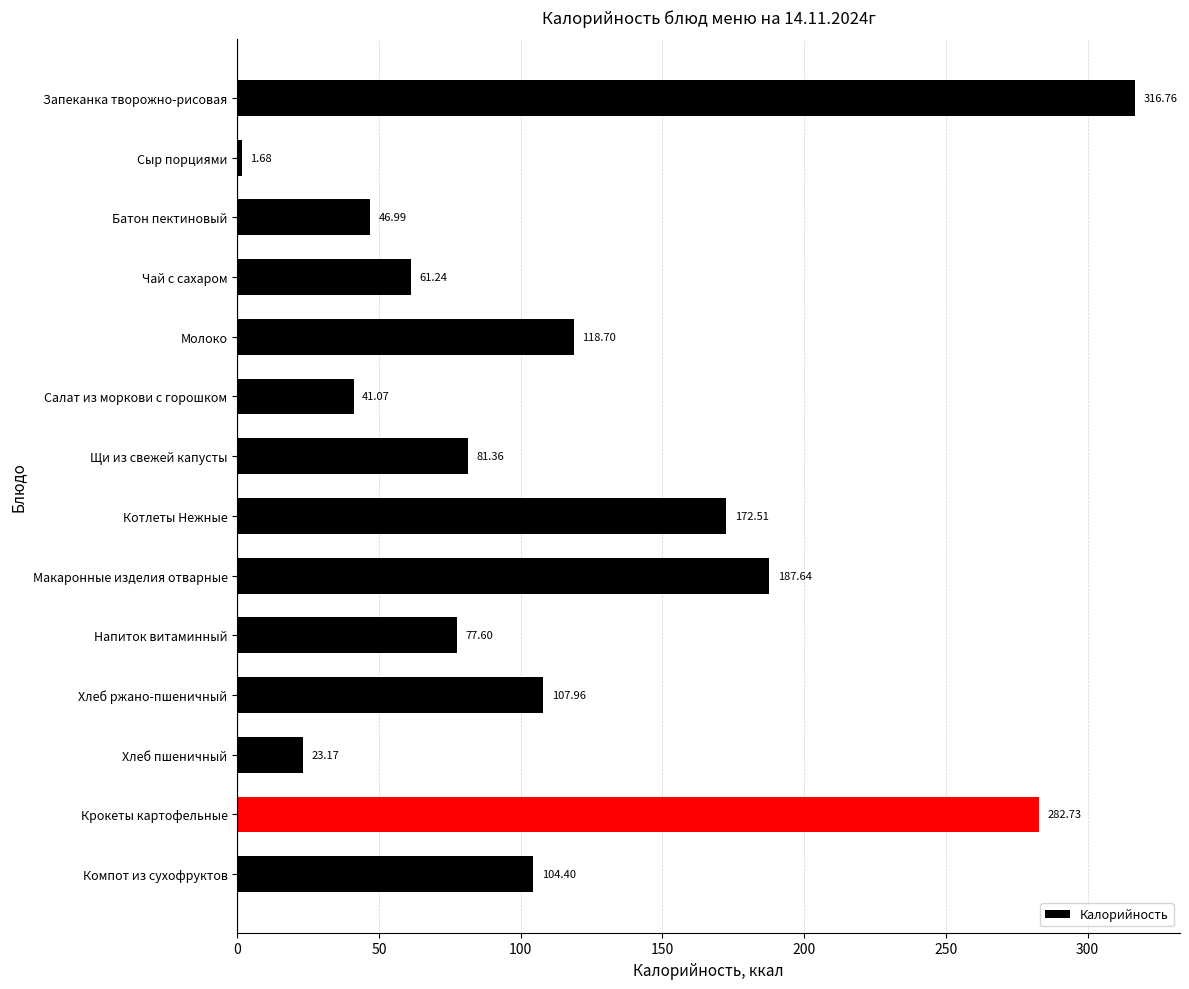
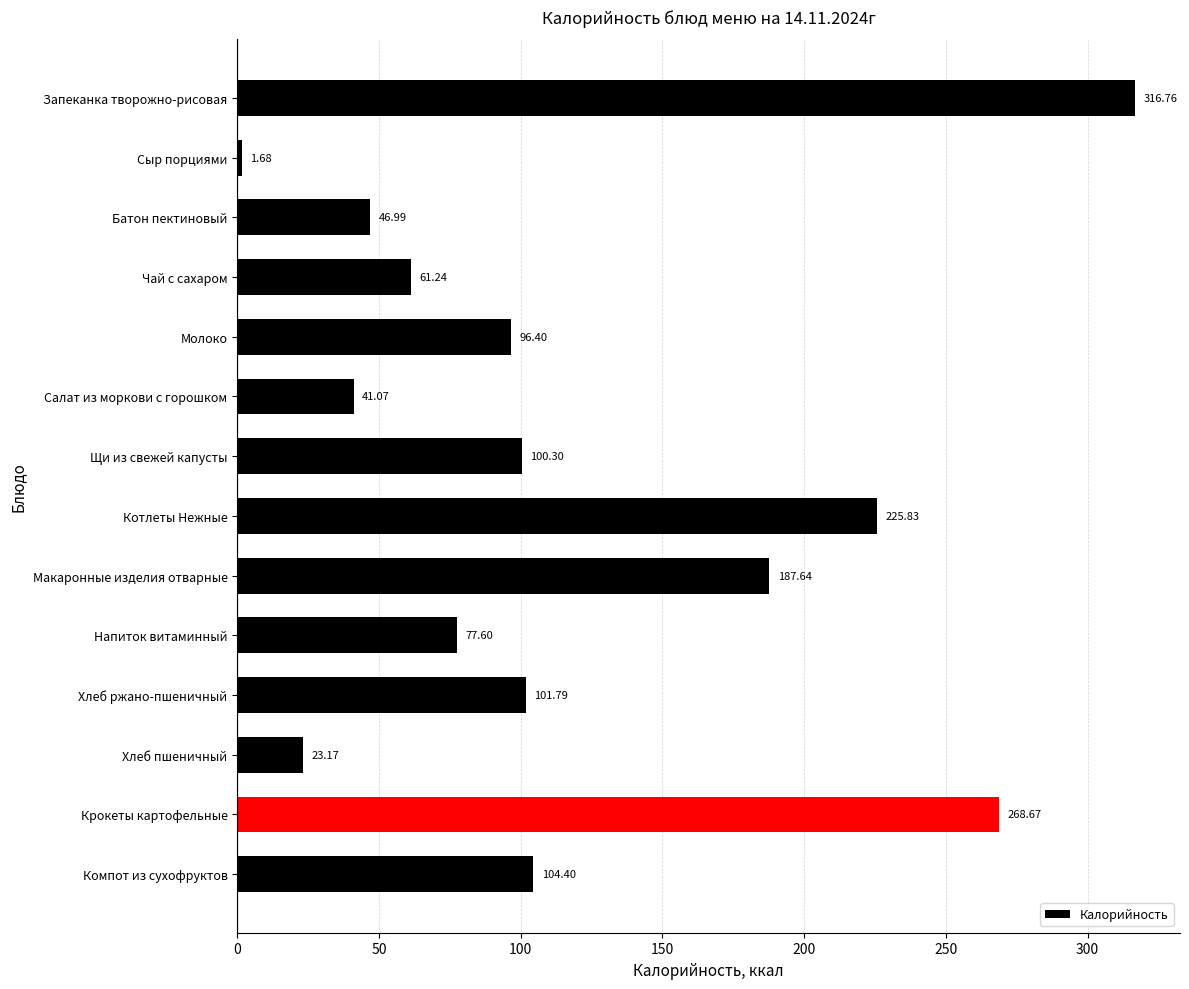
Молоко: 118.70 -> 96.40
Щи из свежей капусты: 81.36 -> 100.30
Котлеты Нежные: 172.51 -> 225.83
Хлеб ржано-пшеничный: 107.96 -> 101.79
Крокеты картофельные: 282.73 -> 268.67
